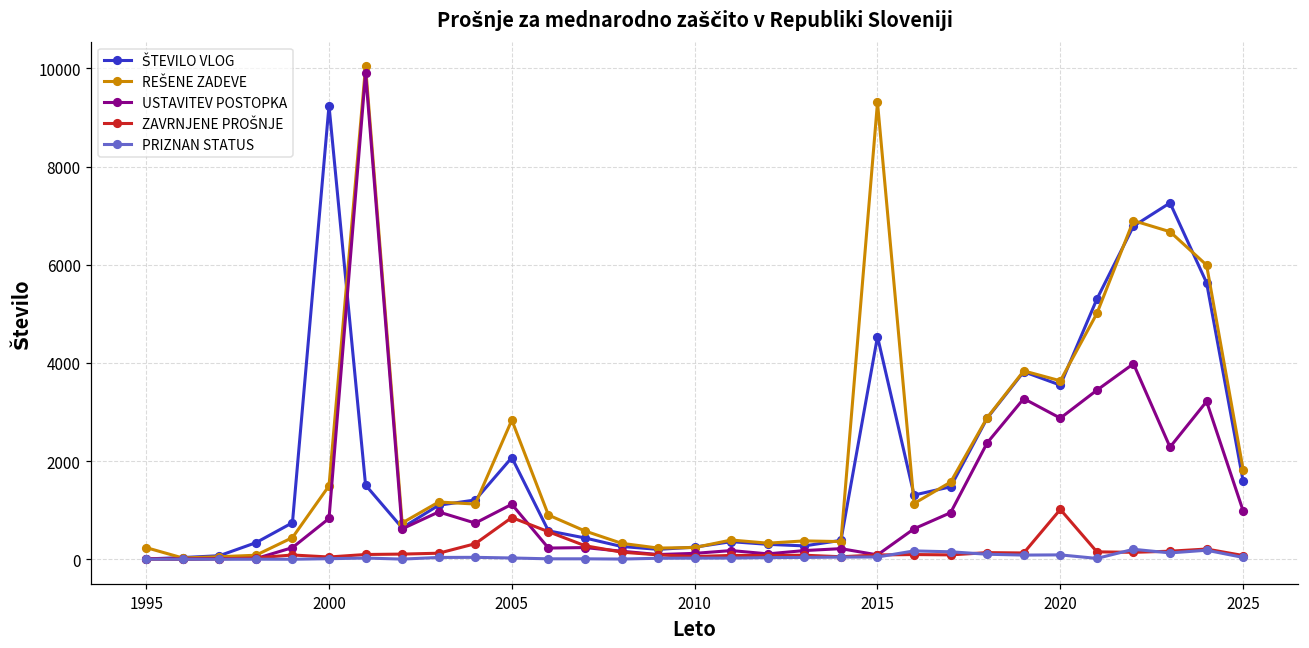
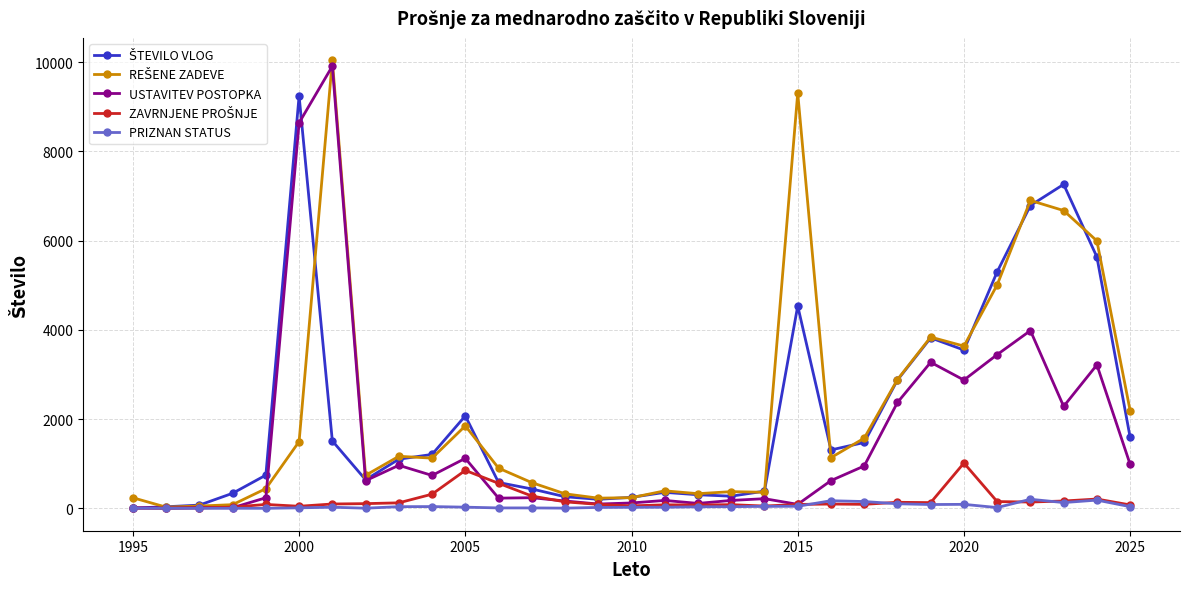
USTAVITEV POSTOPKA, 2000: 800 -> 8600
REŠENE ZADEVE, 2005: 2800 -> 1800
REŠENE ZADEVE, 2025: 1800 -> 2200
